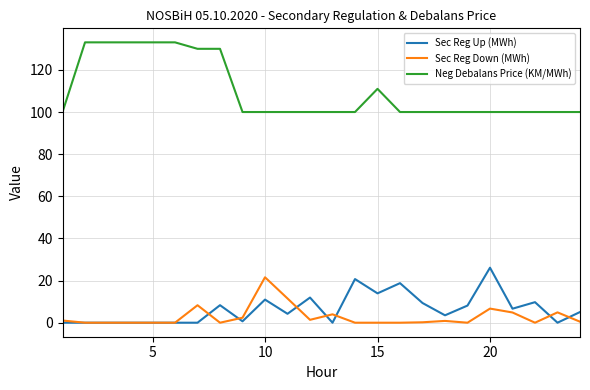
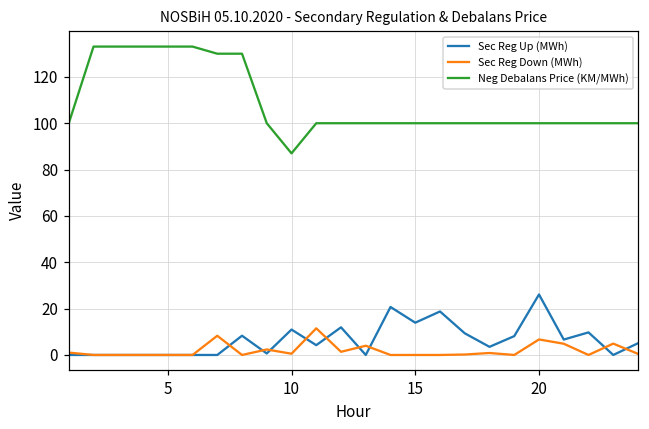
Sec Reg Down (MWh), 10: 22 -> 1
Neg Debalans Price (KM/MWh), 10: 100 -> 87
Neg Debalans Price (KM/MWh), 15: 111 -> 100
